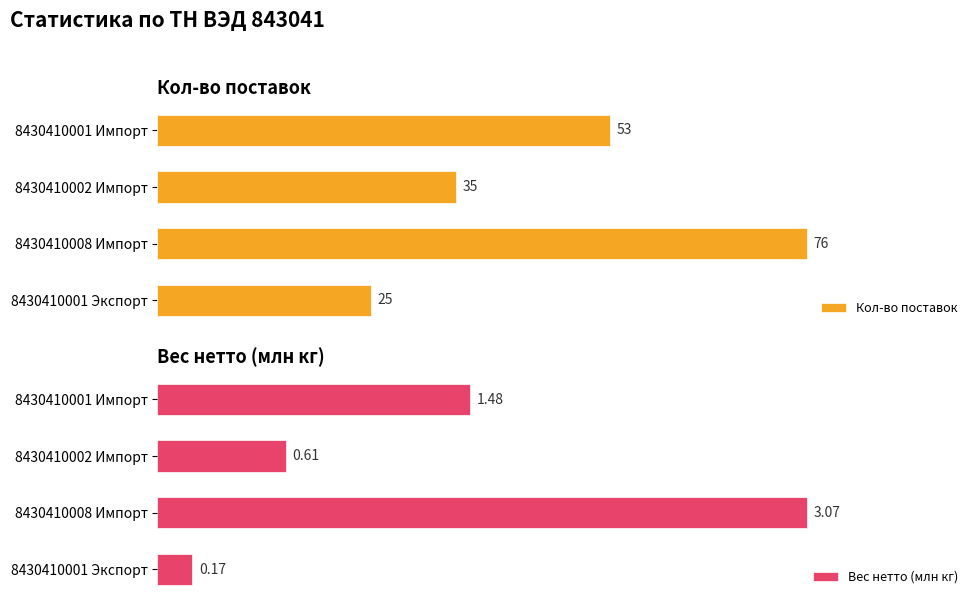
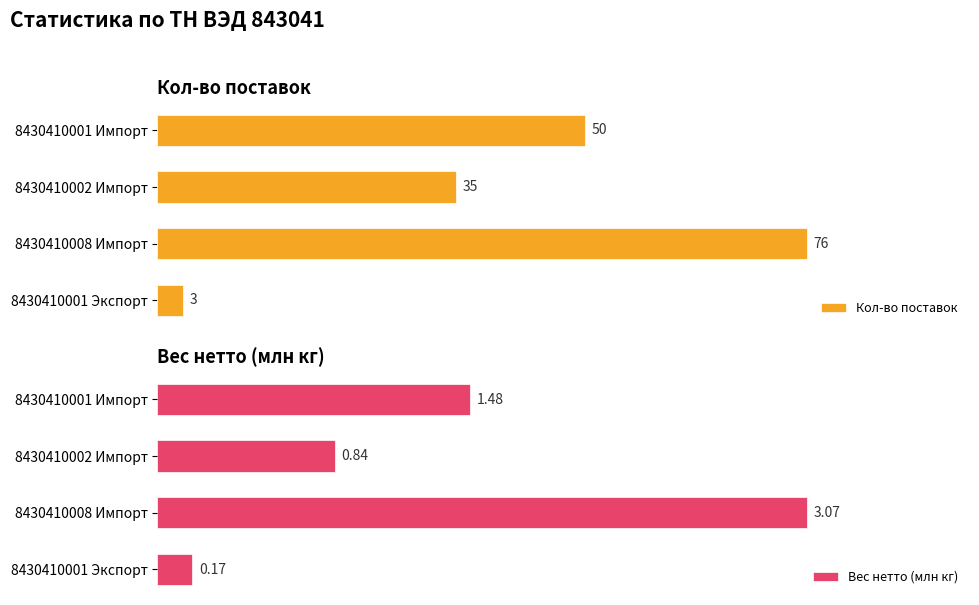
Кол-во поставок, 8430410001 Импорт: 53 -> 50
Кол-во поставок, 8430410001 Экспорт: 25 -> 3
Вес нетто (млн кг), 8430410002 Импорт: 0.61 -> 0.84
